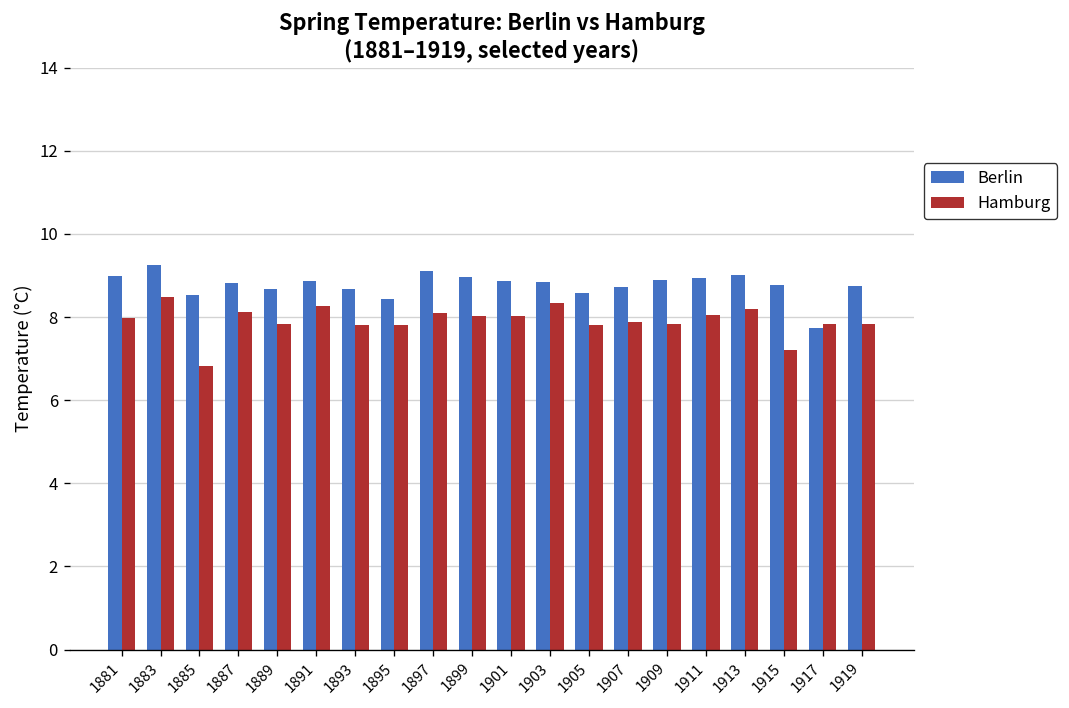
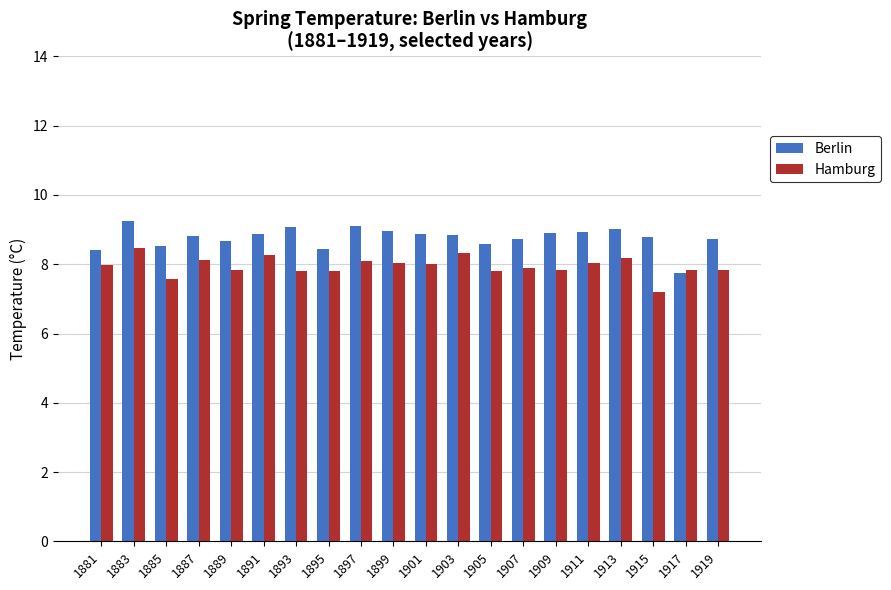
Berlin, 1881: 9.0 -> 8.4
Hamburg, 1885: 6.8 -> 7.6
Berlin, 1893: 8.7 -> 9.1
